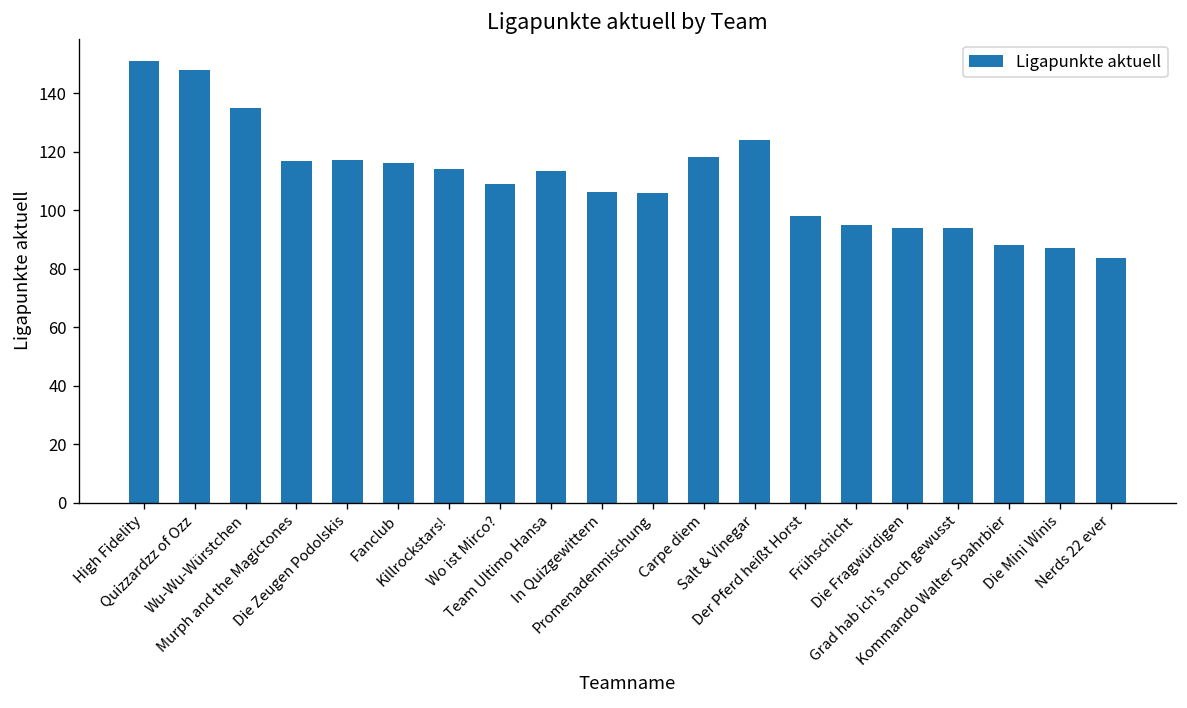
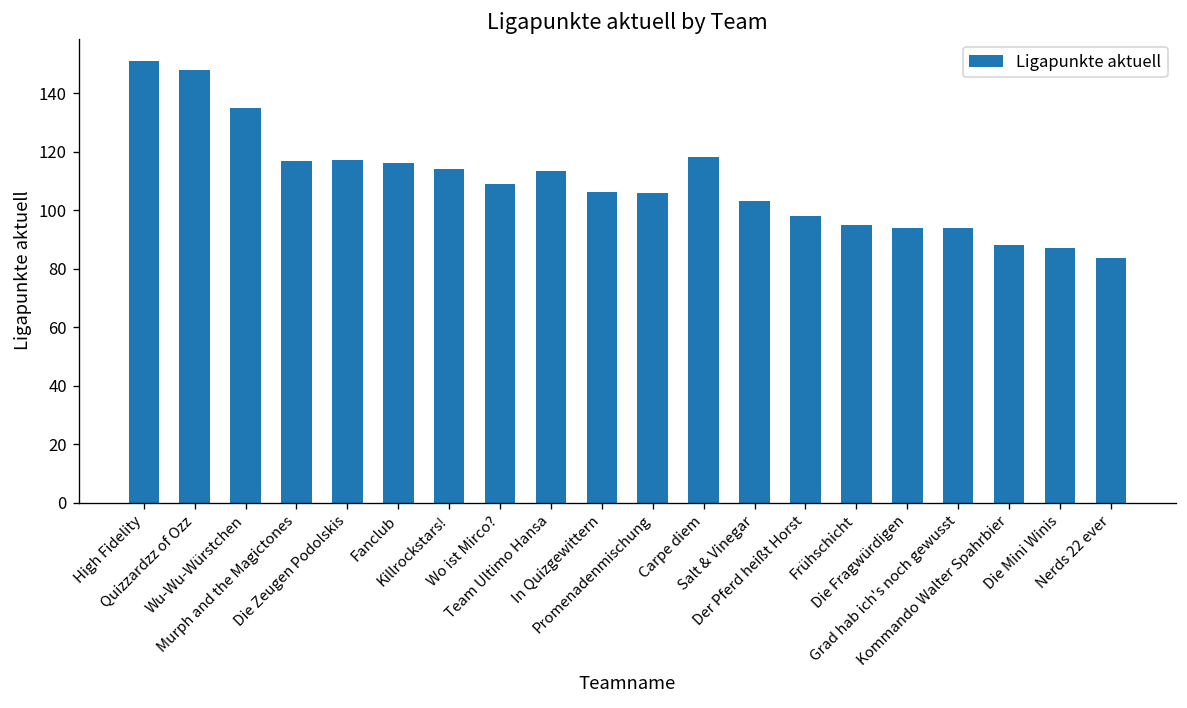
Salt & Vinegar: 124 -> 103
